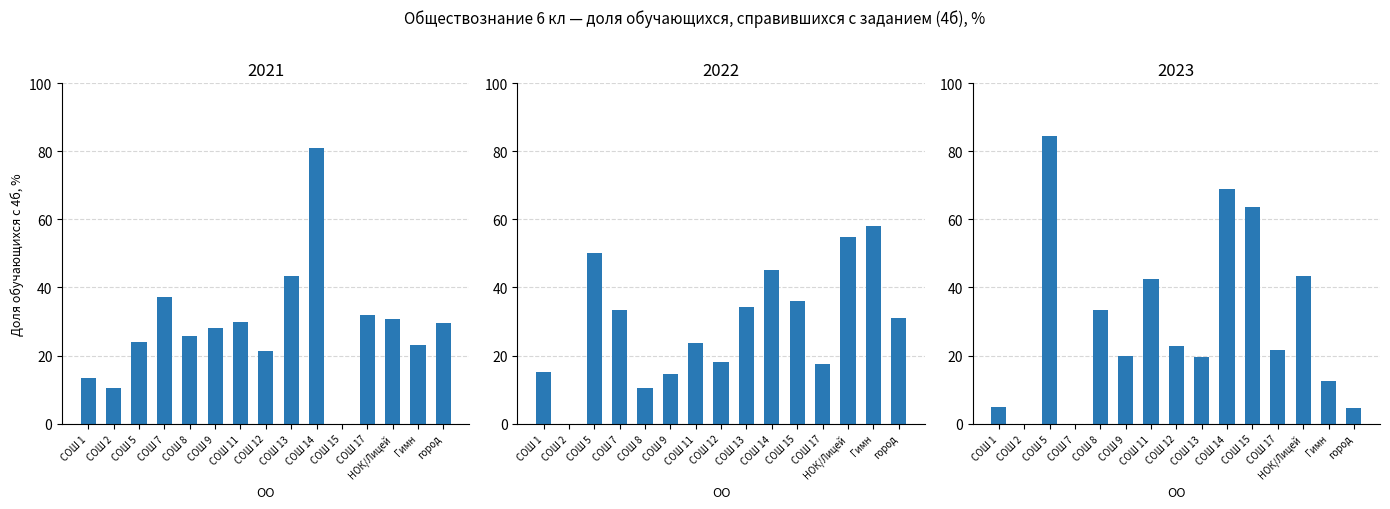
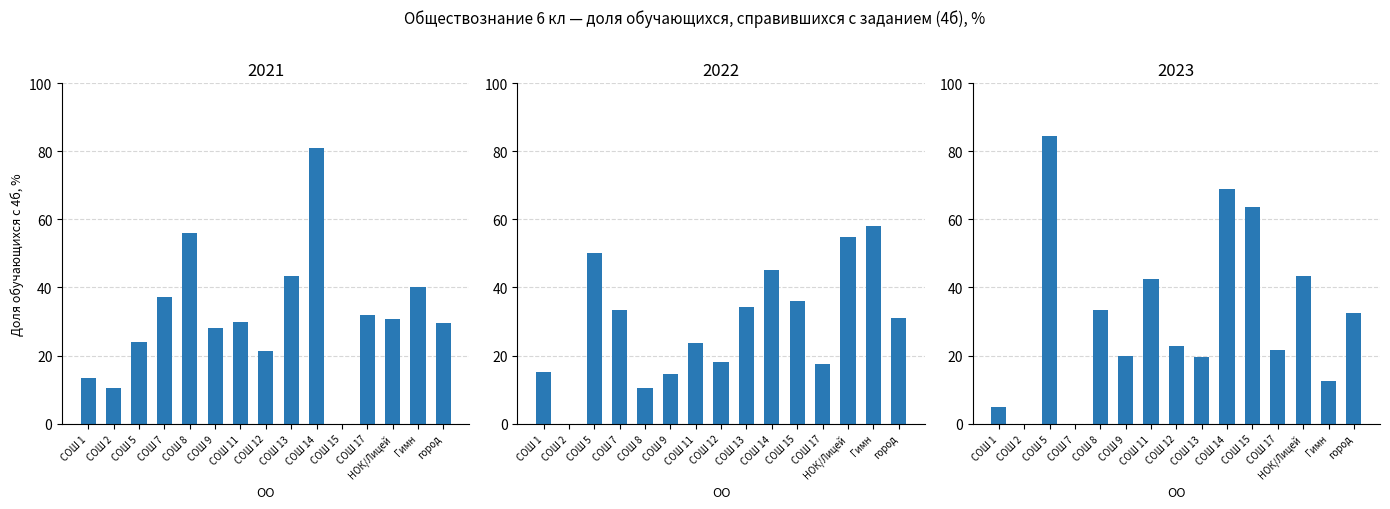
2021, СОШ 8: 26 -> 56
2021, Гимн: 23 -> 40
2023, город: 5 -> 33
